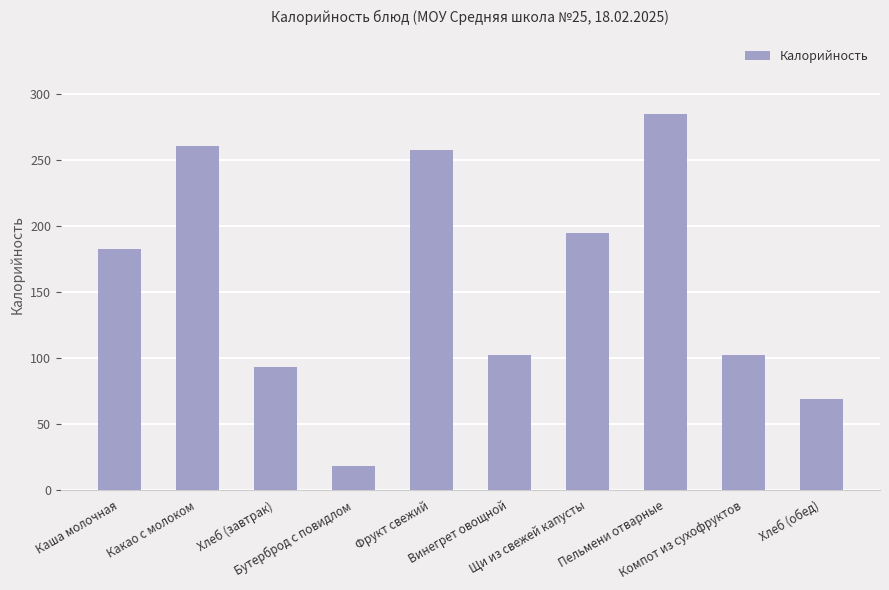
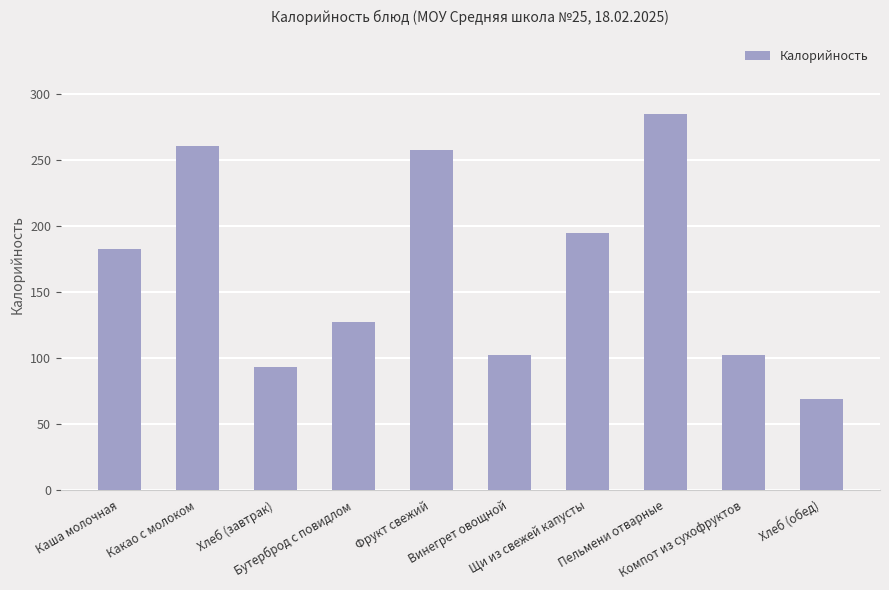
Бутерброд с повидлом: 18 -> 127
